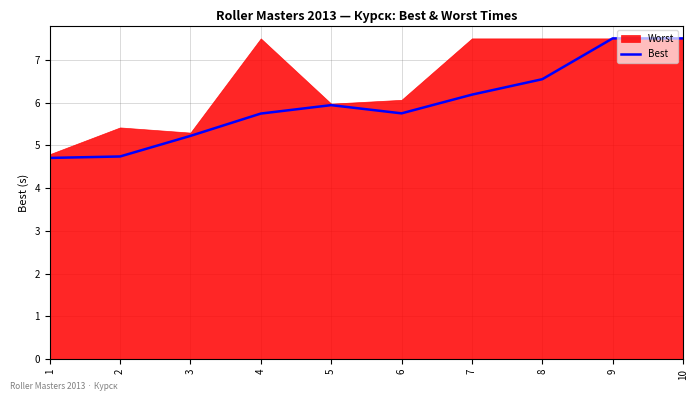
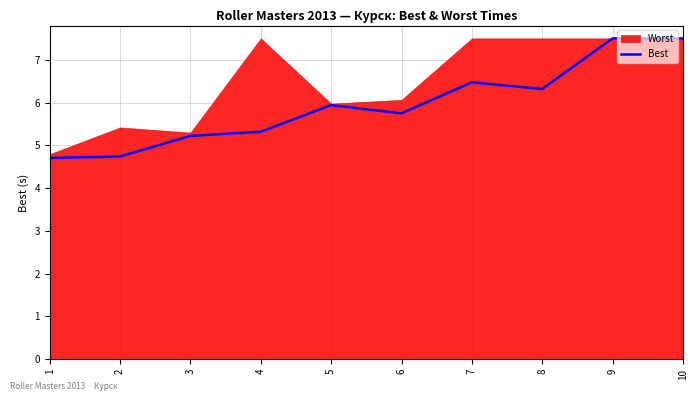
Best, 4: 5.7 -> 5.3
Best, 7: 6.2 -> 6.5
Best, 8: 6.5 -> 6.3
